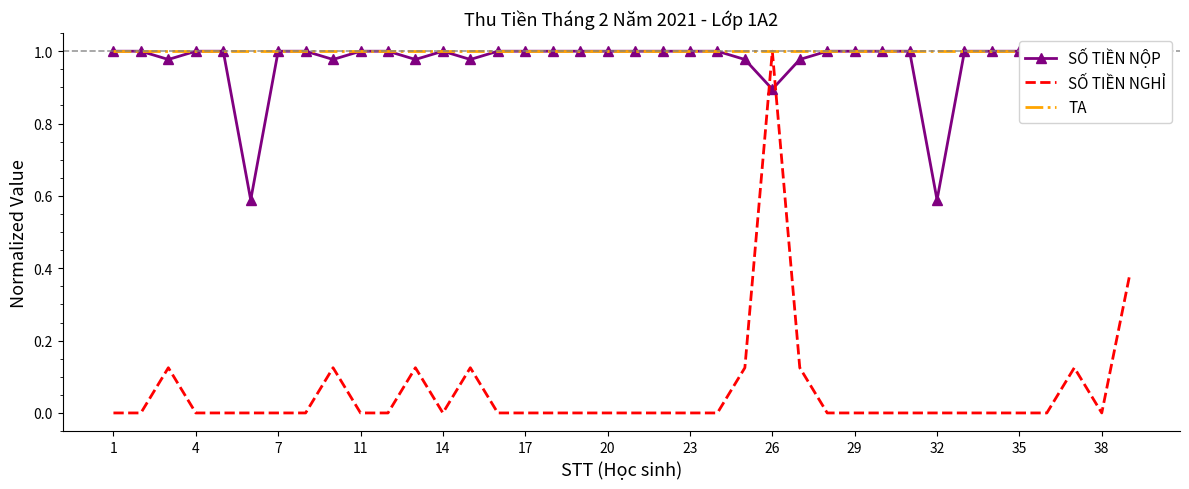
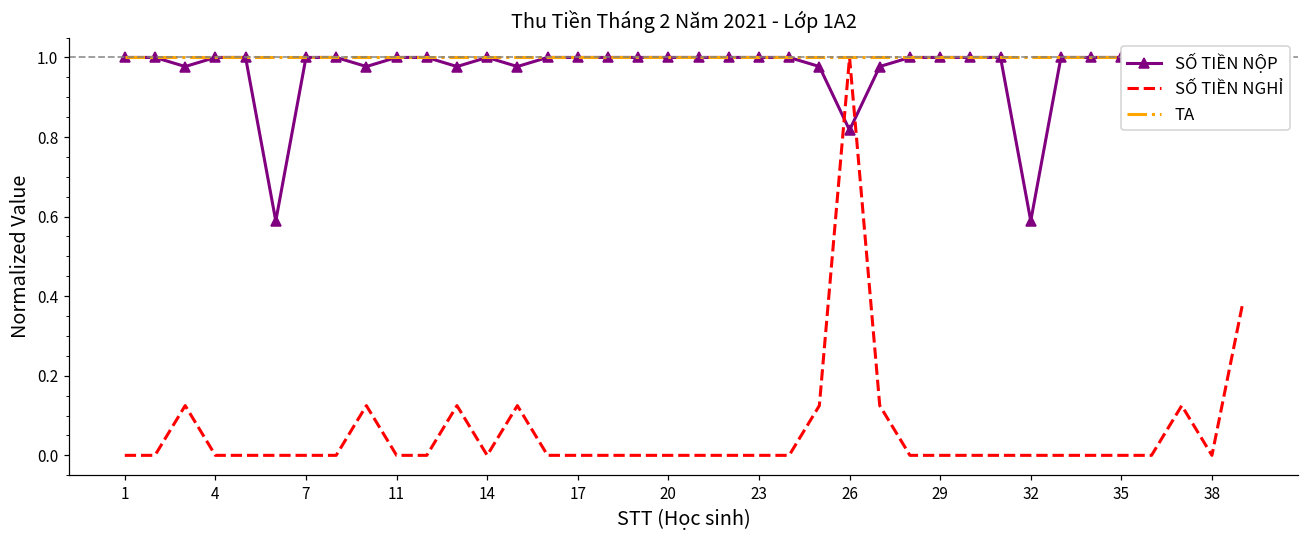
SỐ TIỀN NỘP, 26: 0.90 -> 0.82
